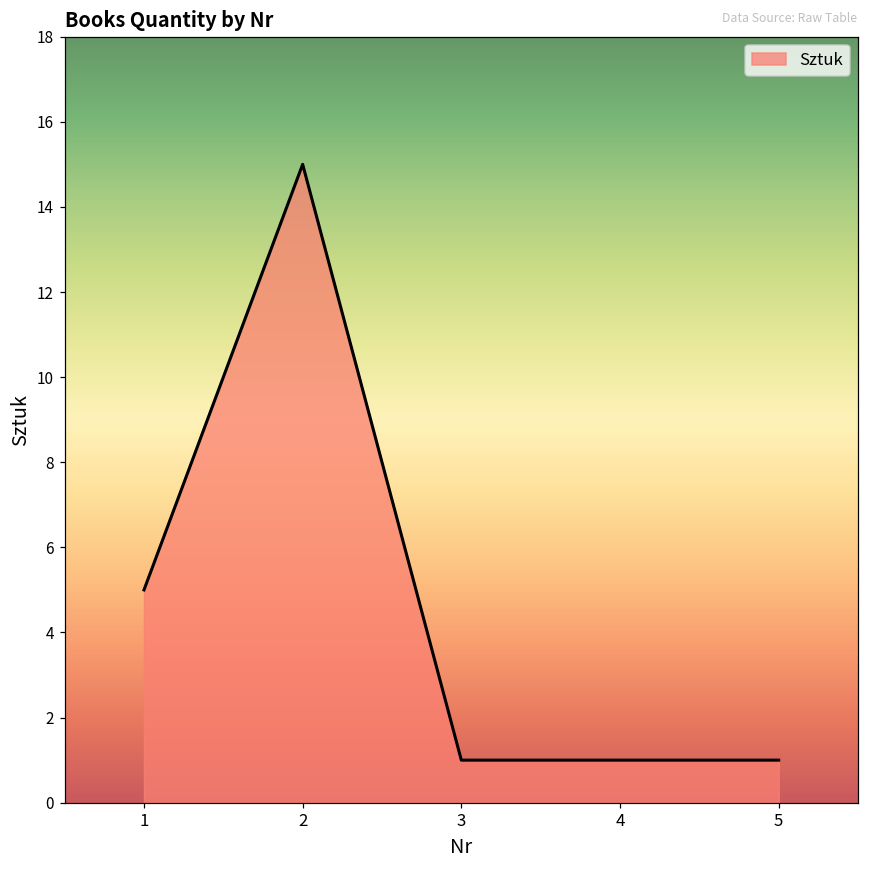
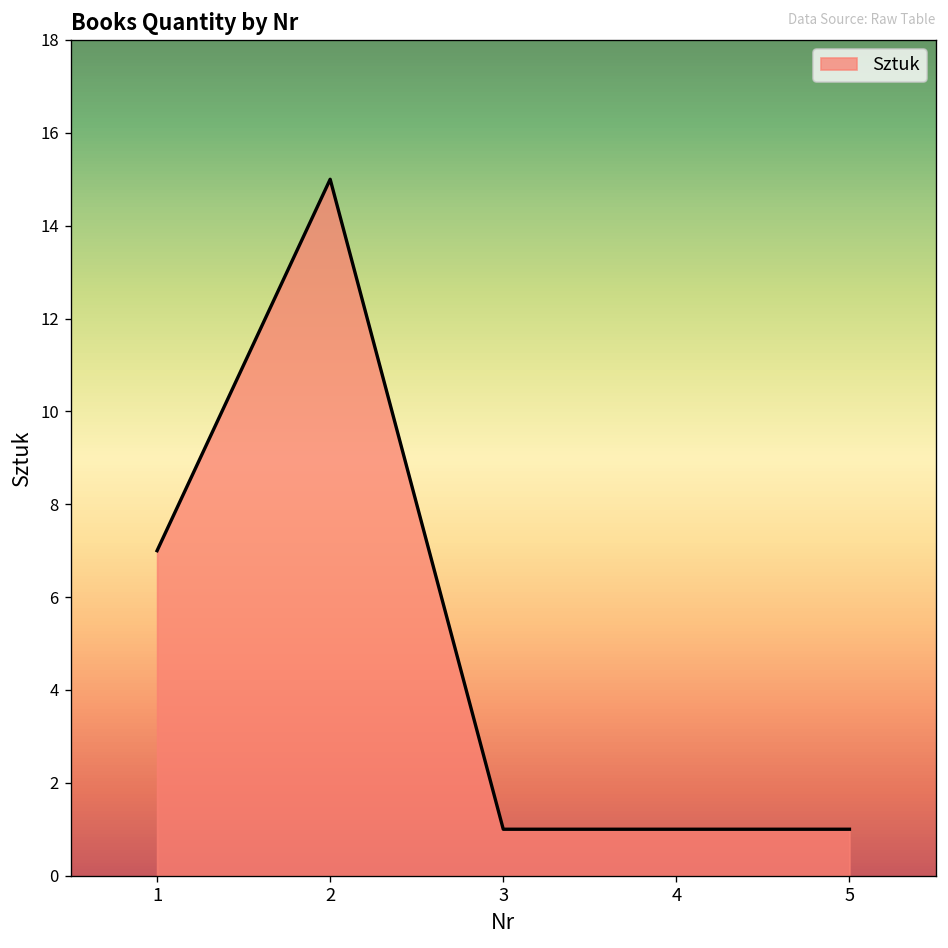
1: 5 -> 7
